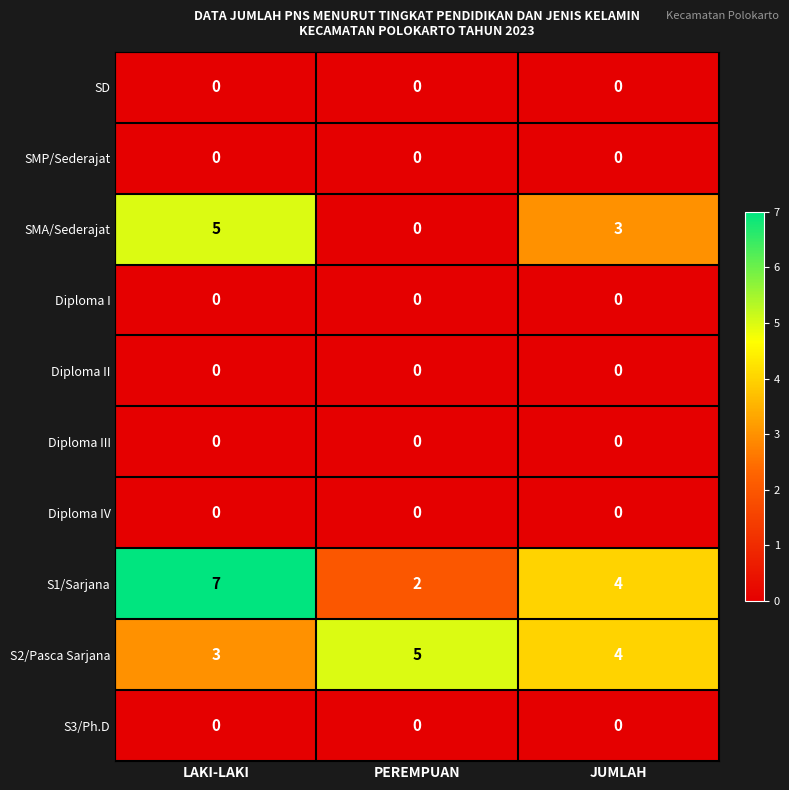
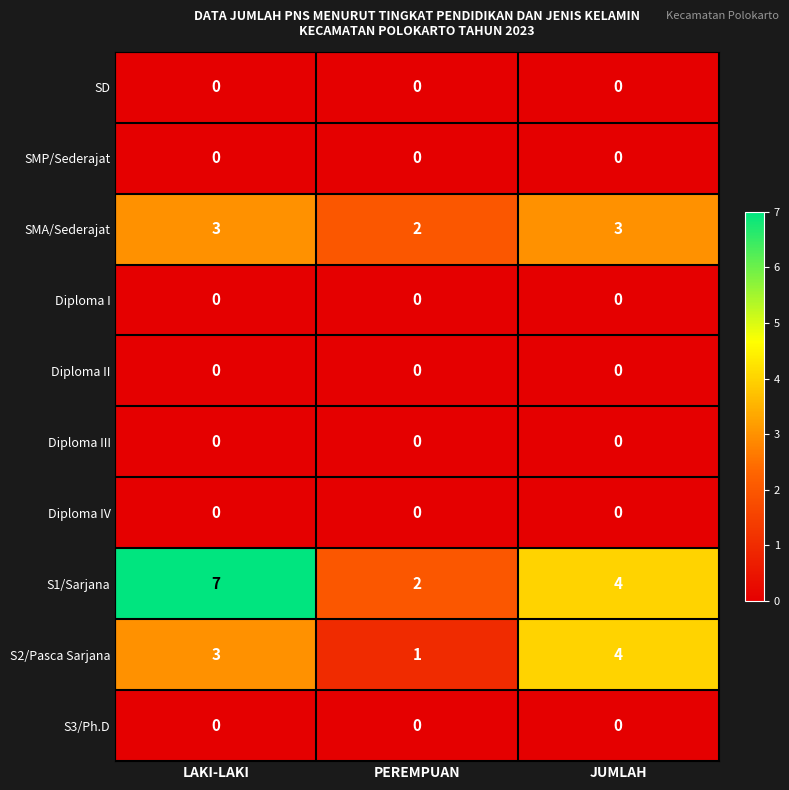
SMA/Sederajat, LAKI-LAKI: 5 -> 3
SMA/Sederajat, PEREMPUAN: 0 -> 2
S2/Pasca Sarjana, PEREMPUAN: 5 -> 1
